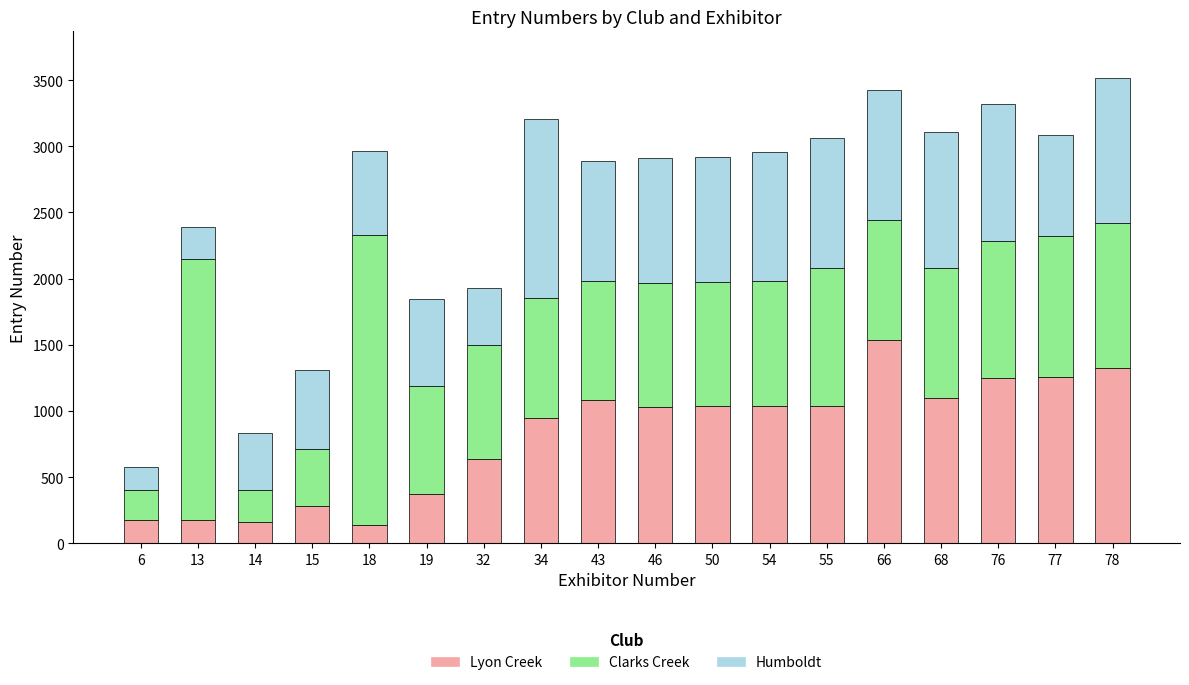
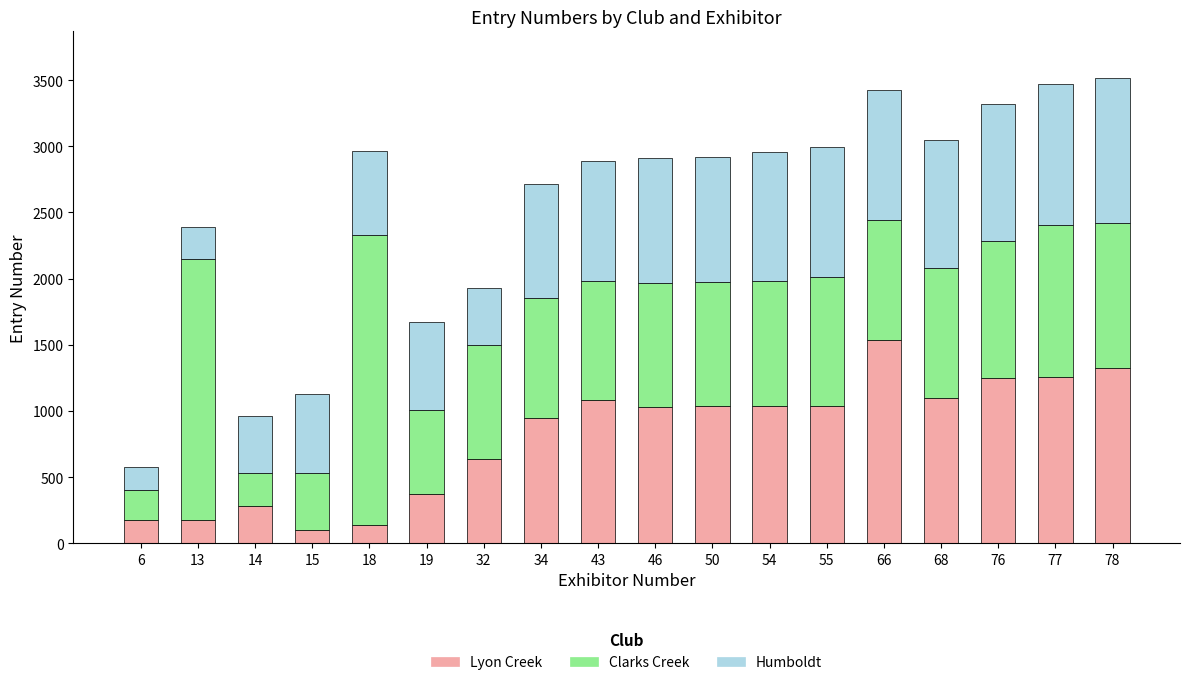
Lyon Creek, 14: 160 -> 280
Lyon Creek, 15: 280 -> 100
Clarks Creek, 19: 810 -> 640
Humboldt, 34: 1360 -> 860
Clarks Creek, 55: 1050 -> 980
Humboldt, 68: 1030 -> 970
Clarks Creek, 77: 1070 -> 1150
Humboldt, 77: 770 -> 1070
